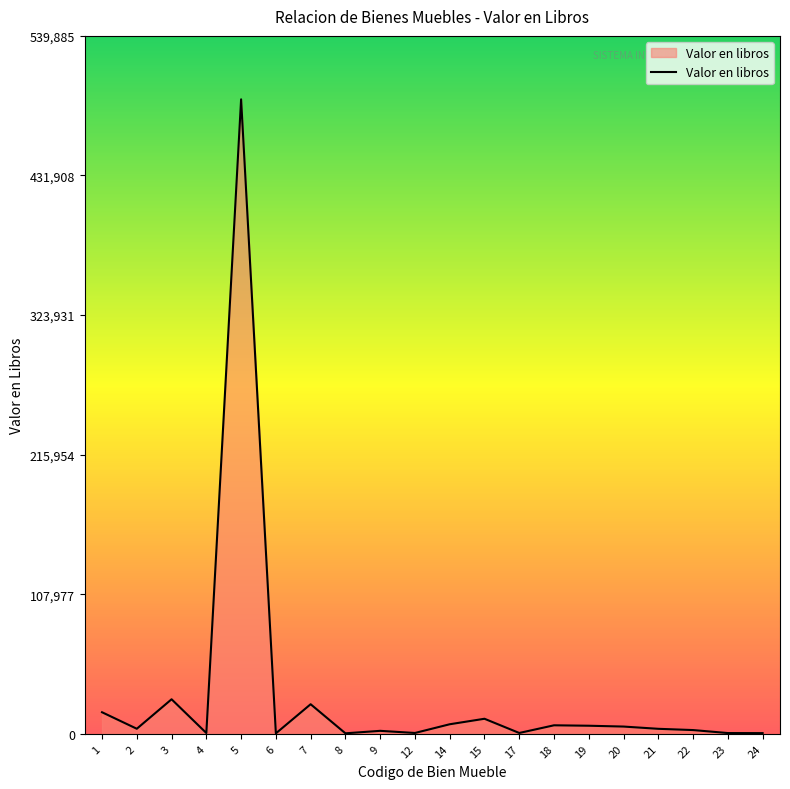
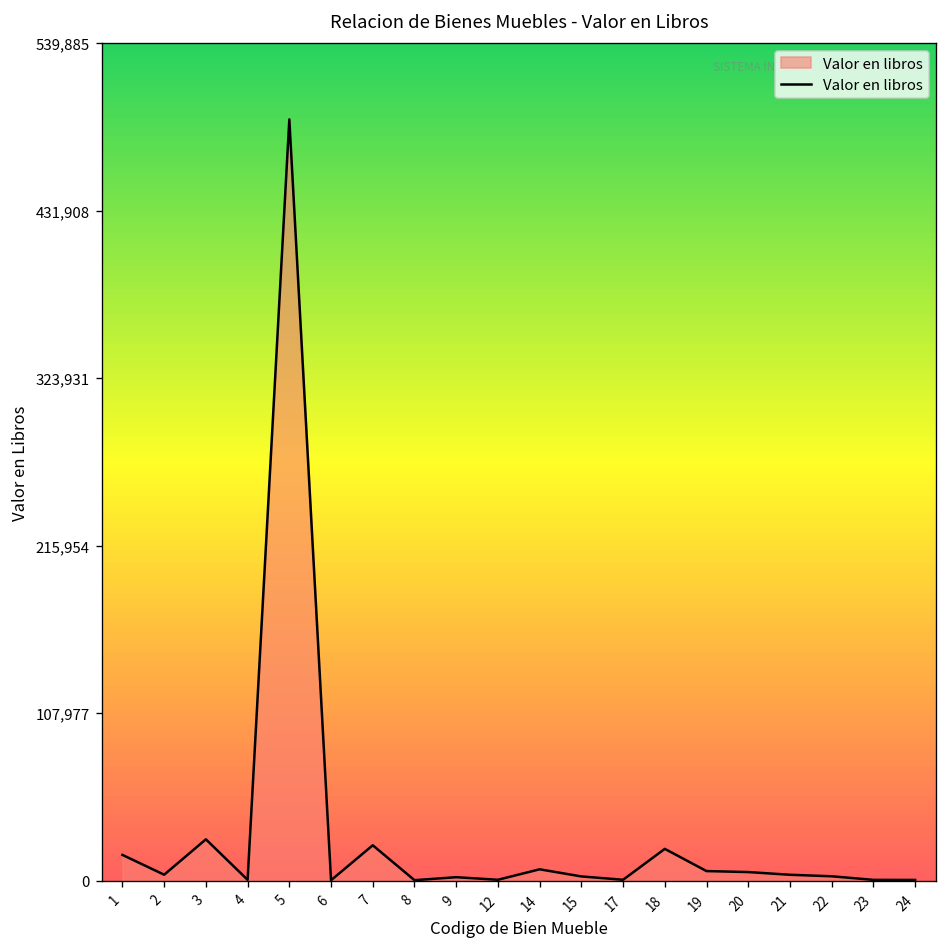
15: 12,000 -> 3,000
18: 7,000 -> 21,000
